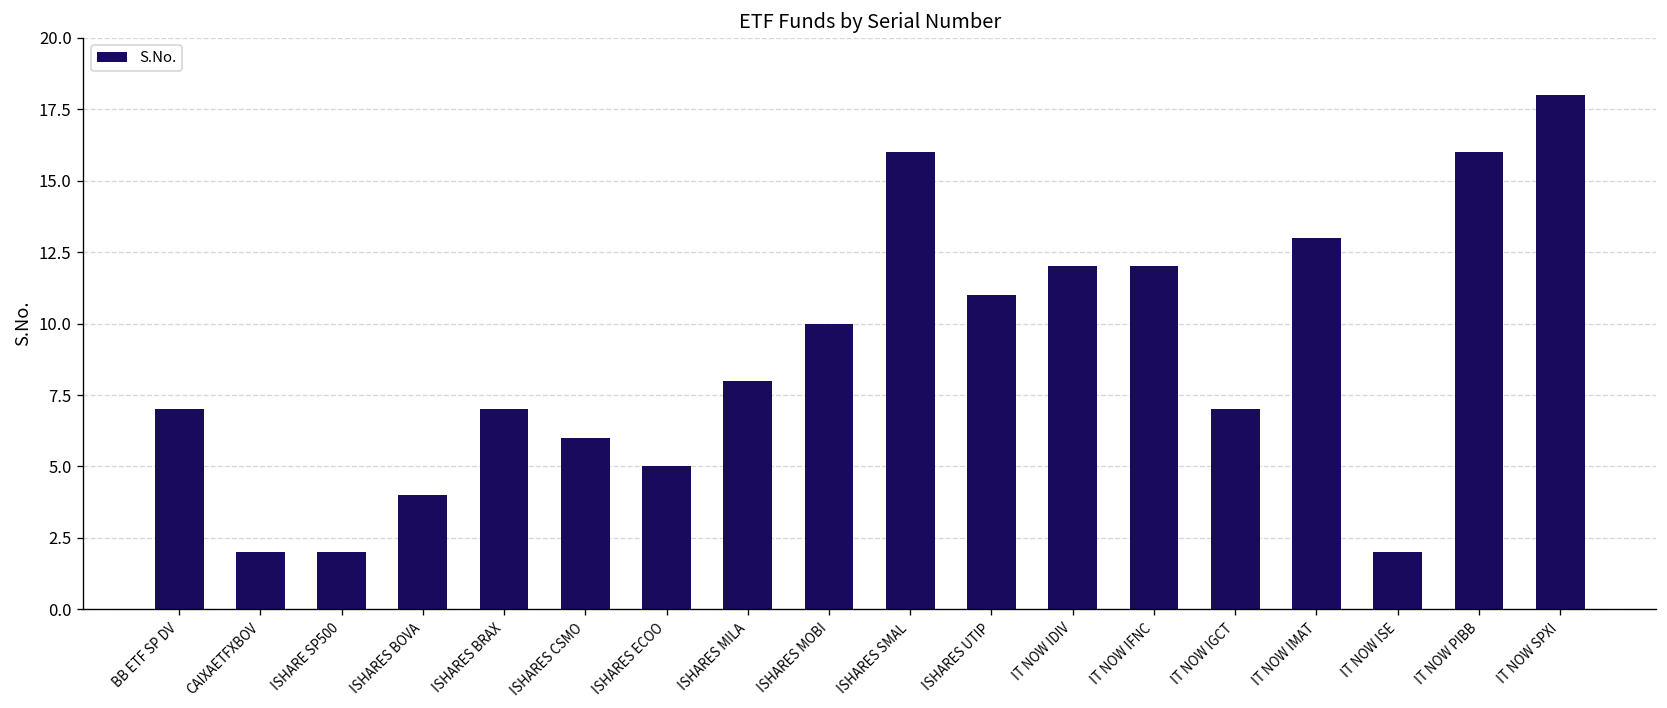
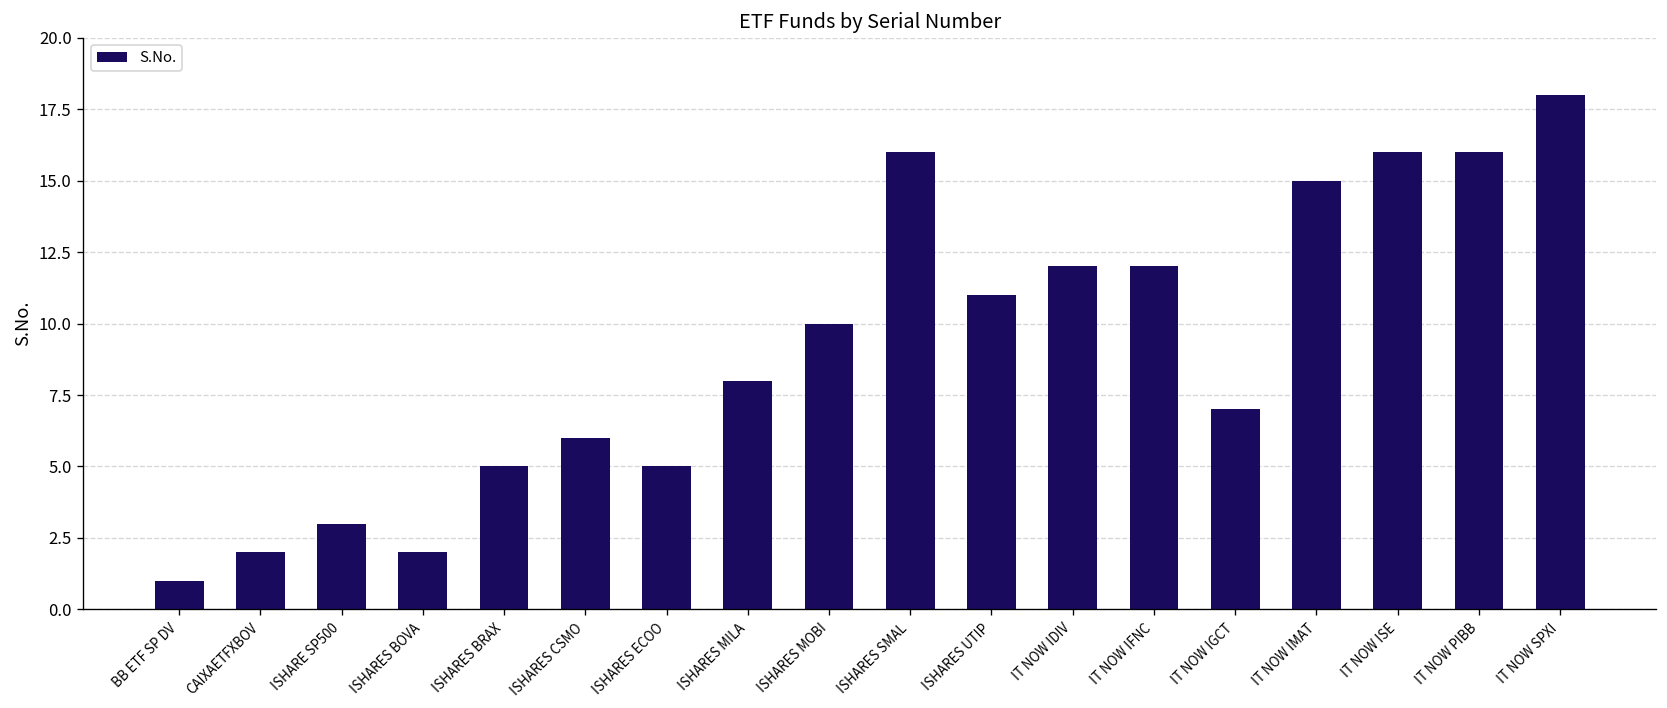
BB ETF SP DV: 7 -> 1
ISHARE SP500: 2 -> 3
ISHARES BOVA: 4 -> 2
ISHARES BRAX: 7 -> 5
IT NOW IMAT: 13 -> 15
IT NOW ISE: 2 -> 16
